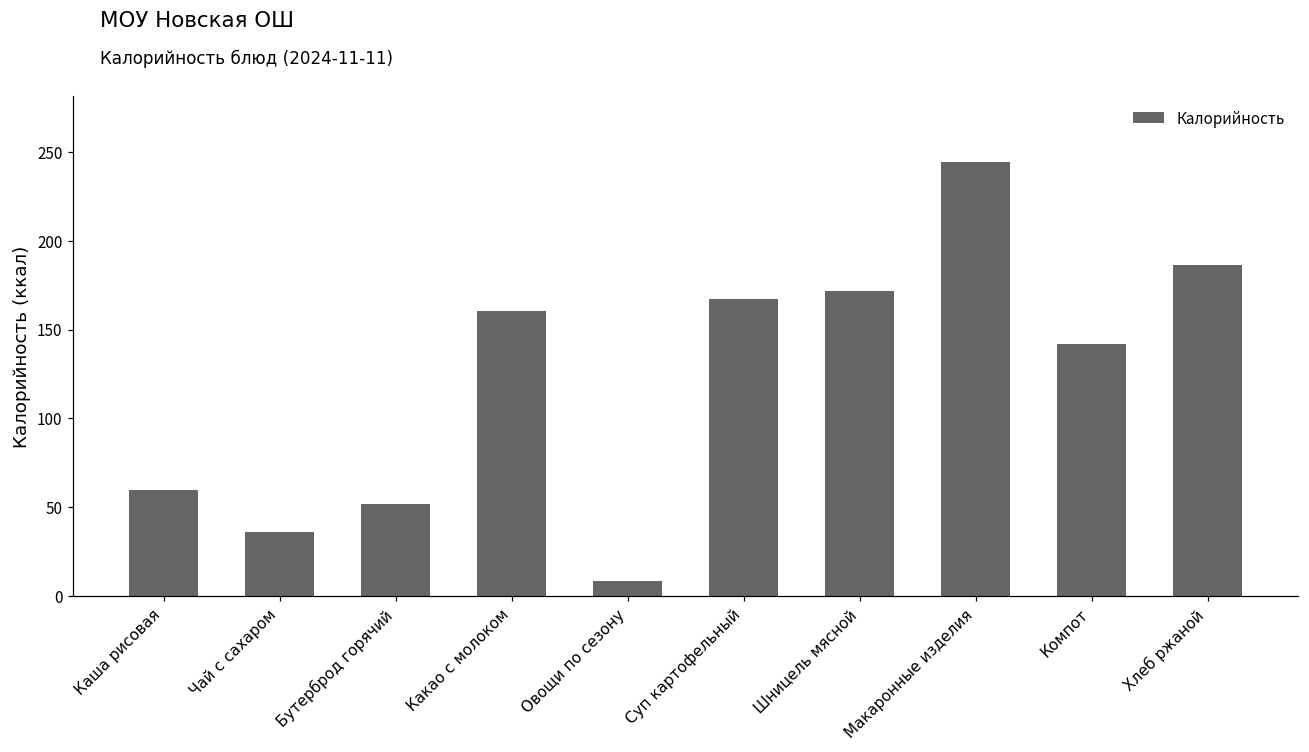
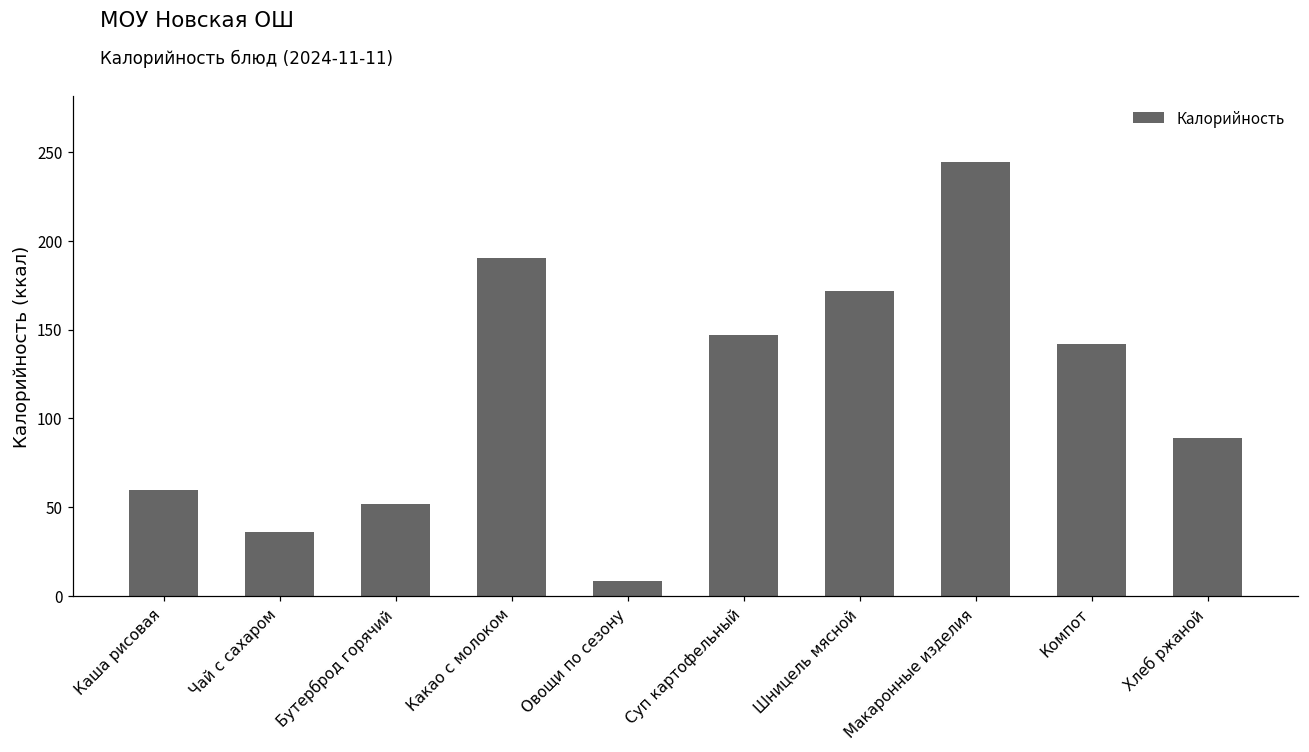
Какао с молоком: 161 -> 190
Суп картофельный: 167 -> 147
Хлеб ржаной: 186 -> 89
